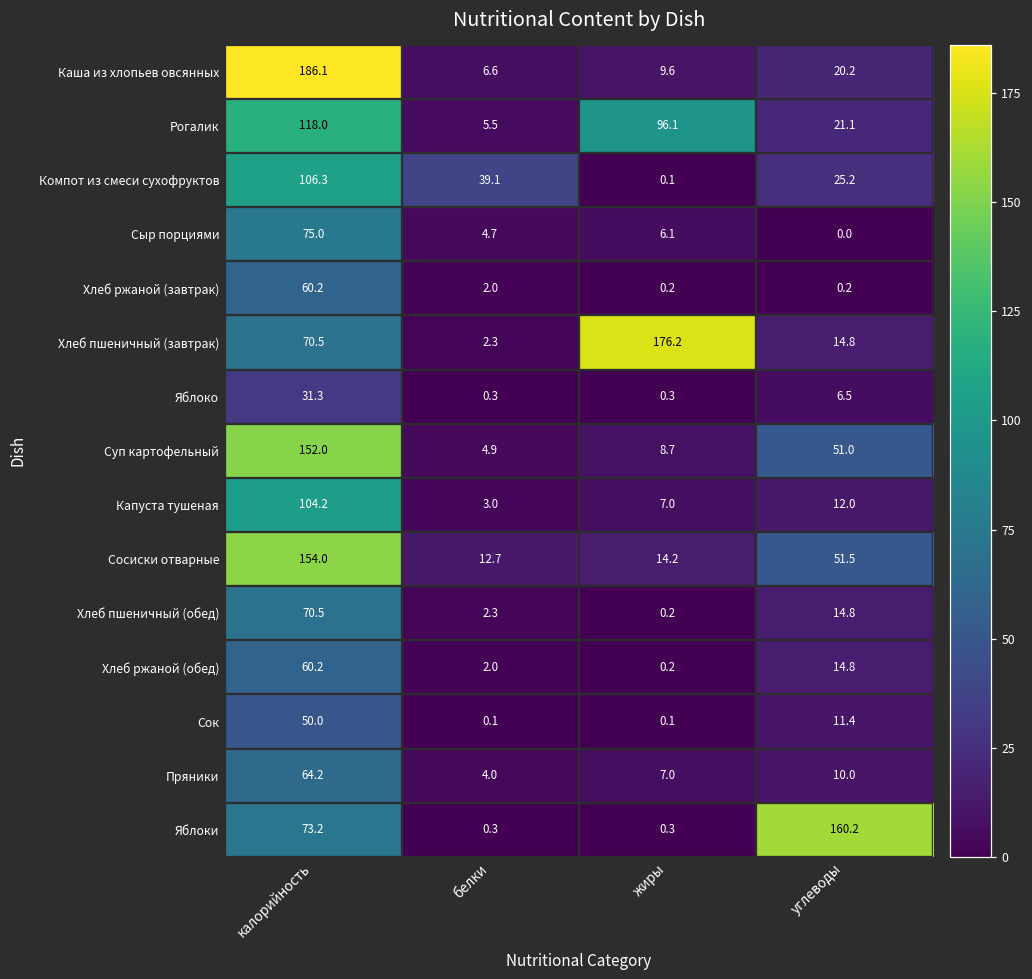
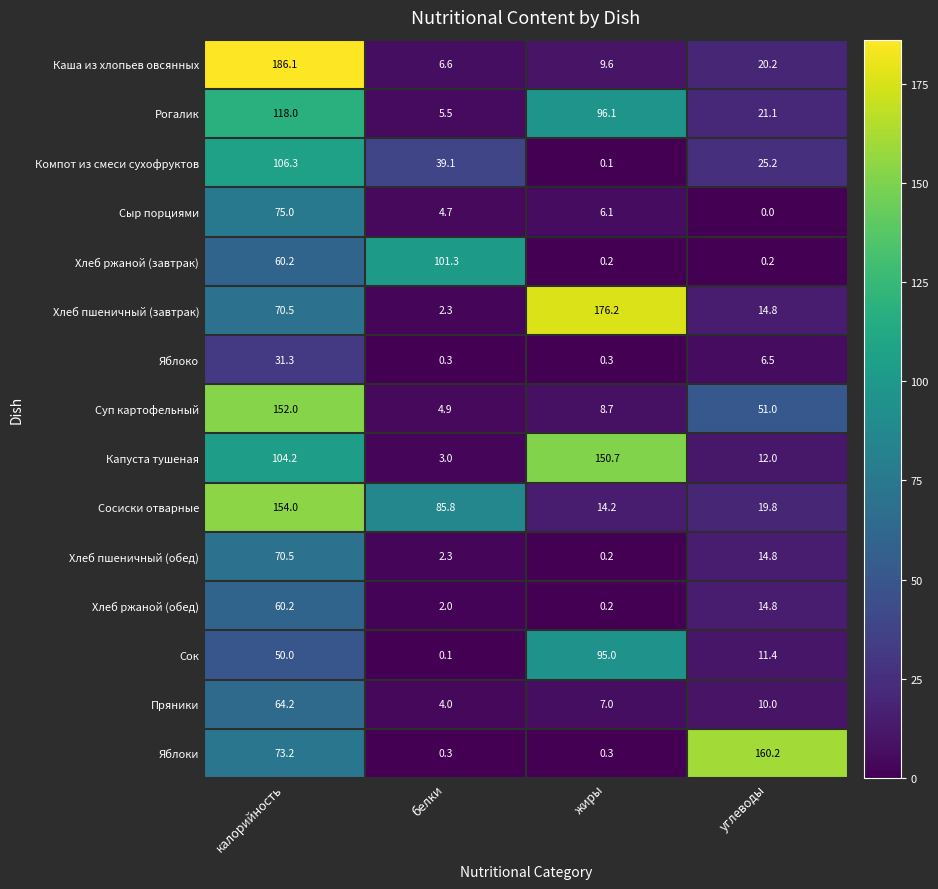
Хлеб ржаной (завтрак), белки: 2.0 -> 101.3
Капуста тушеная, жиры: 7.0 -> 150.7
Сосиски отварные, белки: 12.7 -> 85.8
Сосиски отварные, углеводы: 51.5 -> 19.8
Сок, жиры: 0.1 -> 95.0
